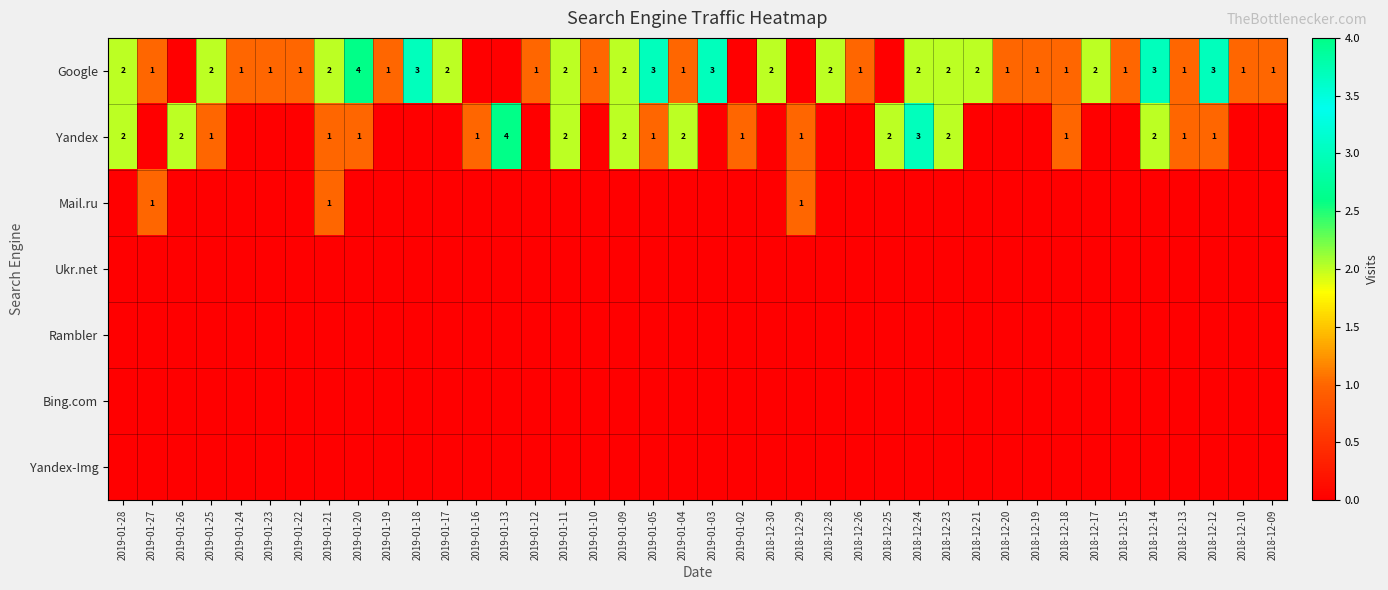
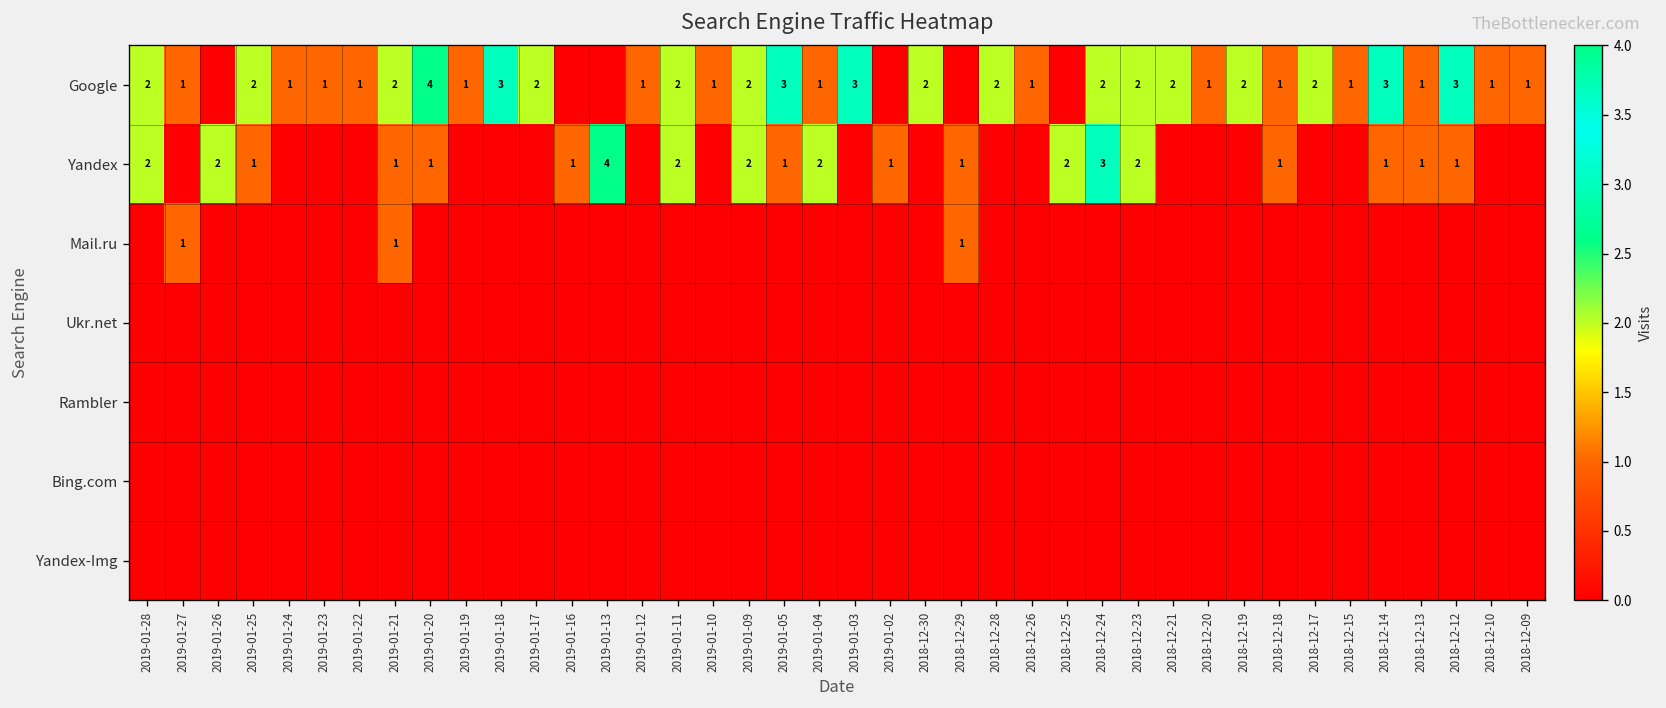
Google, 2018-12-19: 1 -> 2
Yandex, 2018-12-14: 2 -> 1
